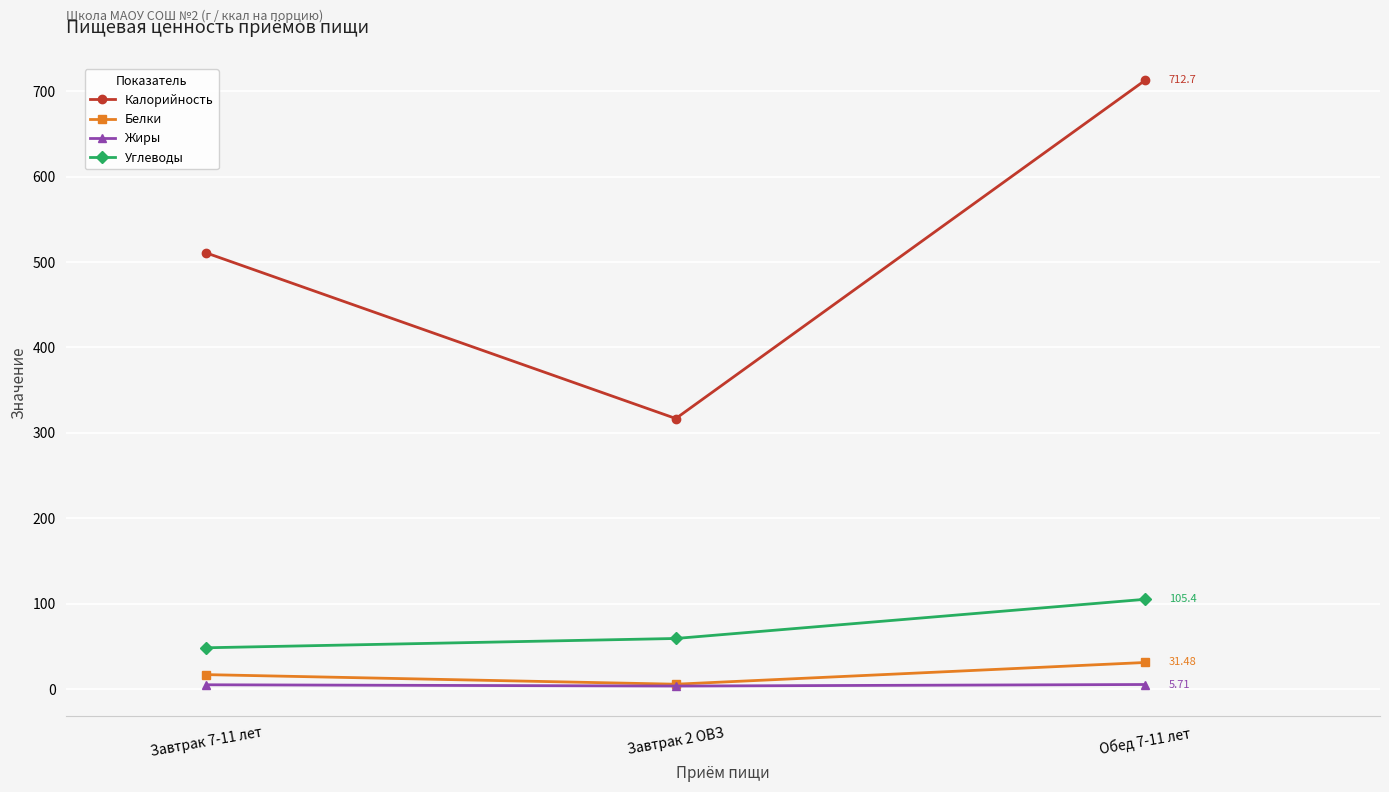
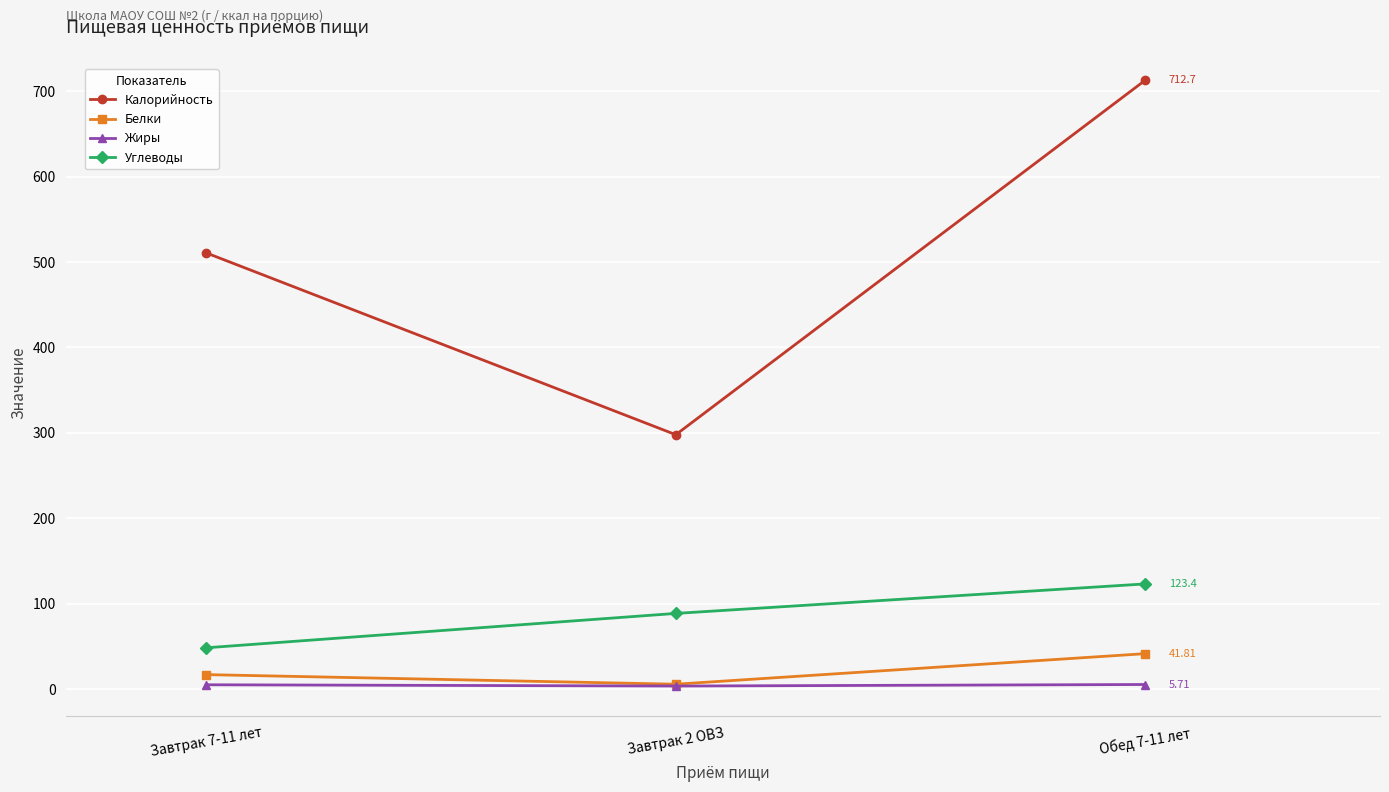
Калорийность, Завтрак 2 ОВЗ: 320 -> 300
Углеводы, Завтрак 2 ОВЗ: 60 -> 90
Белки, Обед 7-11 лет: 31.48 -> 41.81
Углеводы, Обед 7-11 лет: 105.4 -> 123.4
